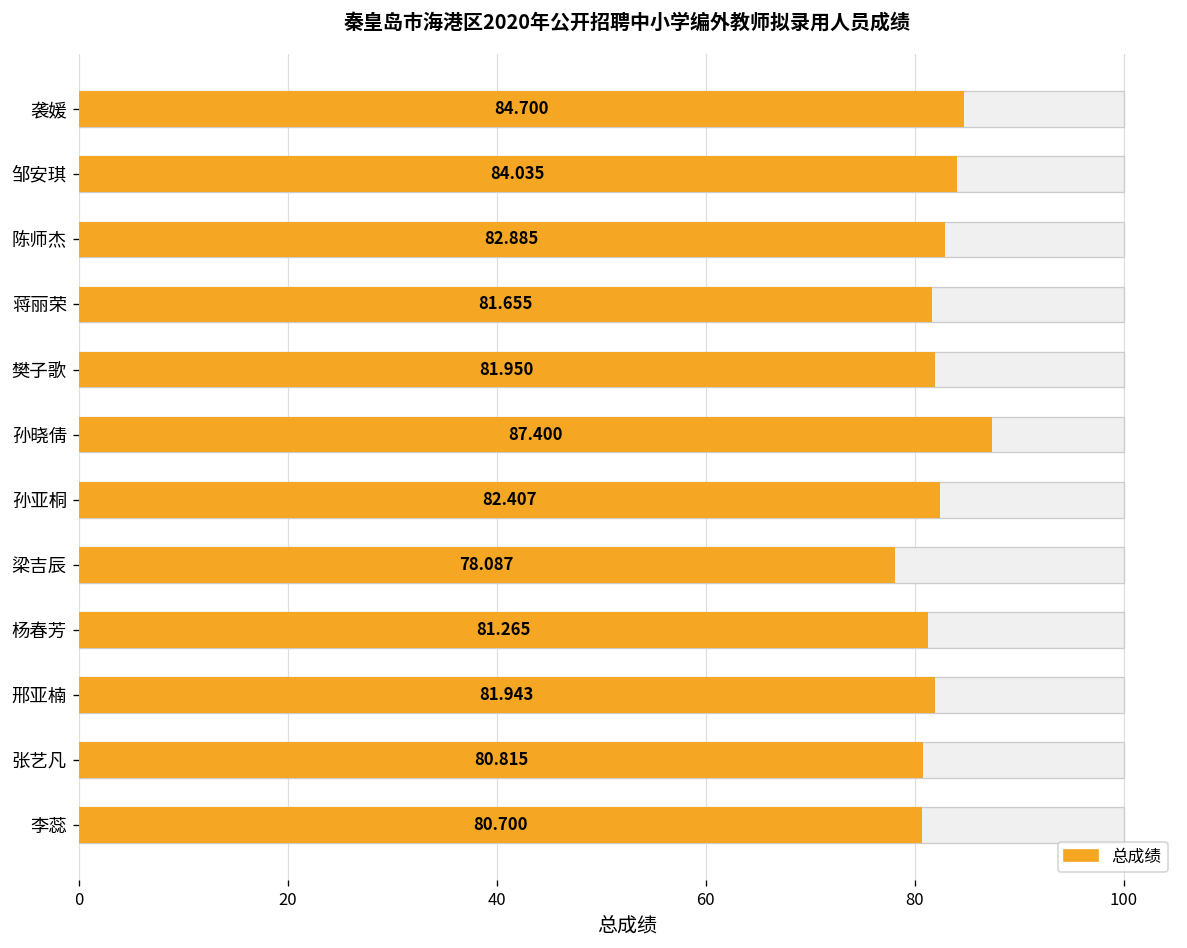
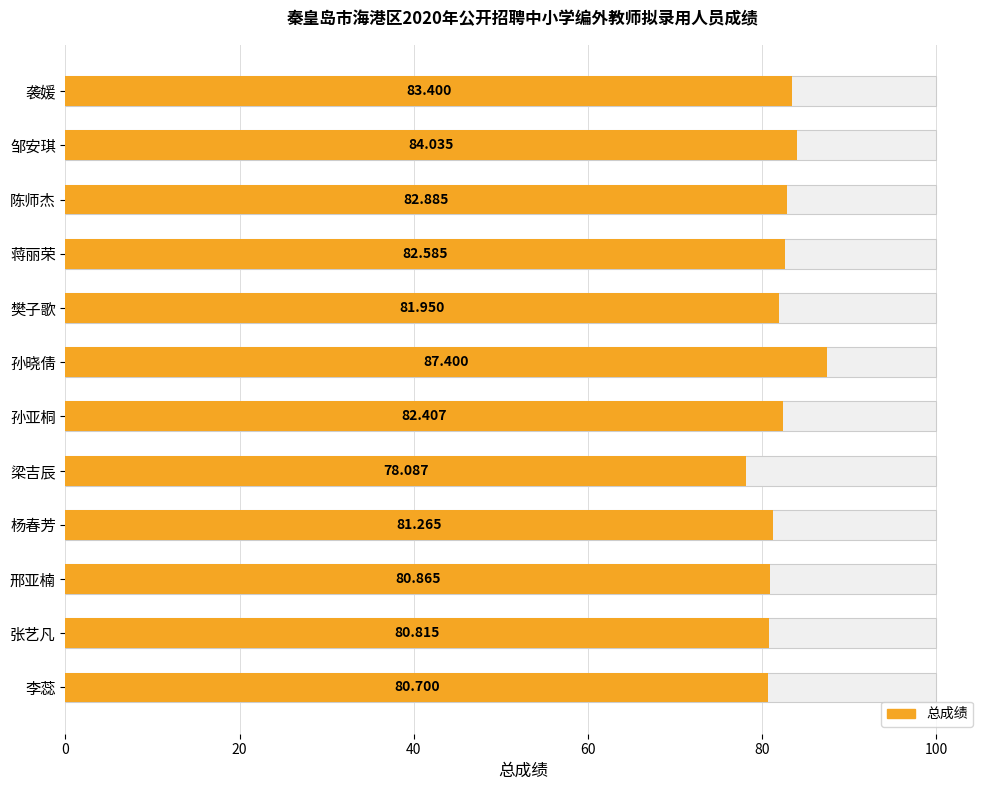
总成绩, 袭媛: 84.700 -> 83.400
总成绩, 蒋丽荣: 81.655 -> 82.585
总成绩, 邢亚楠: 81.943 -> 80.865
